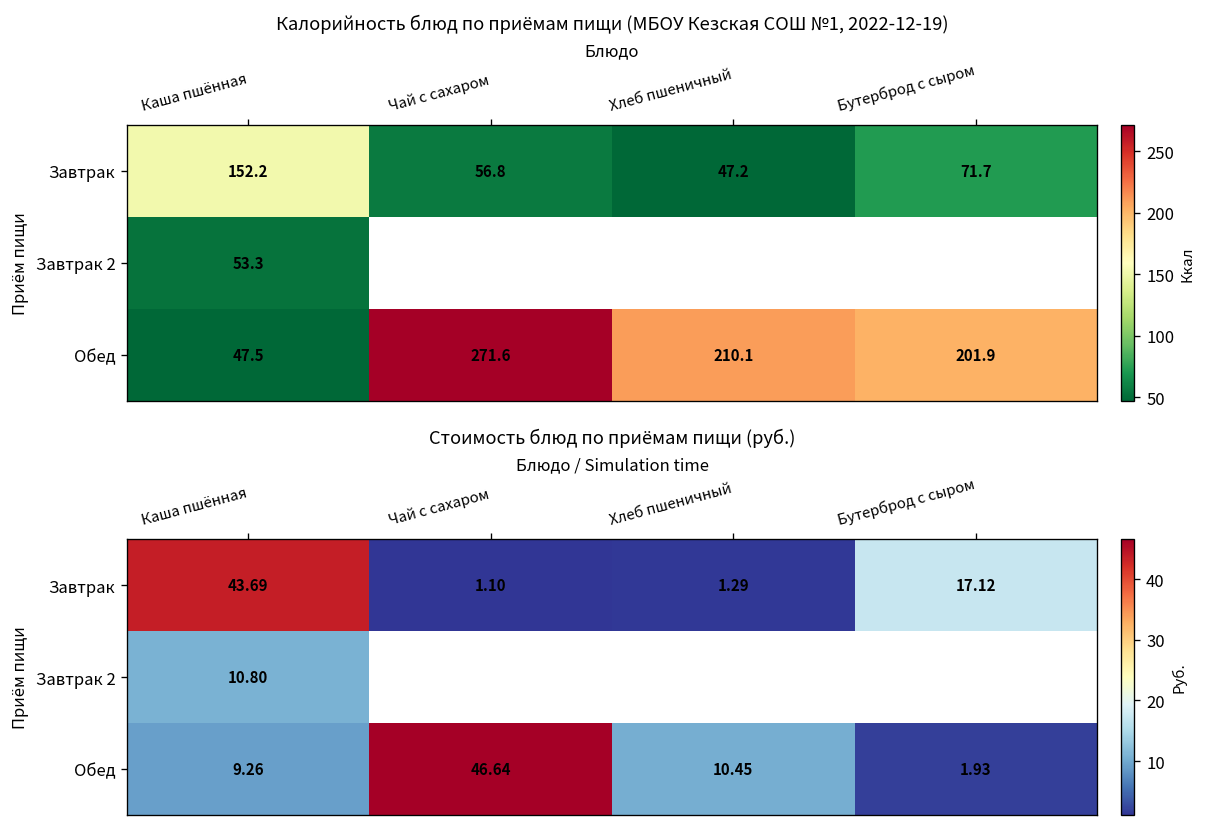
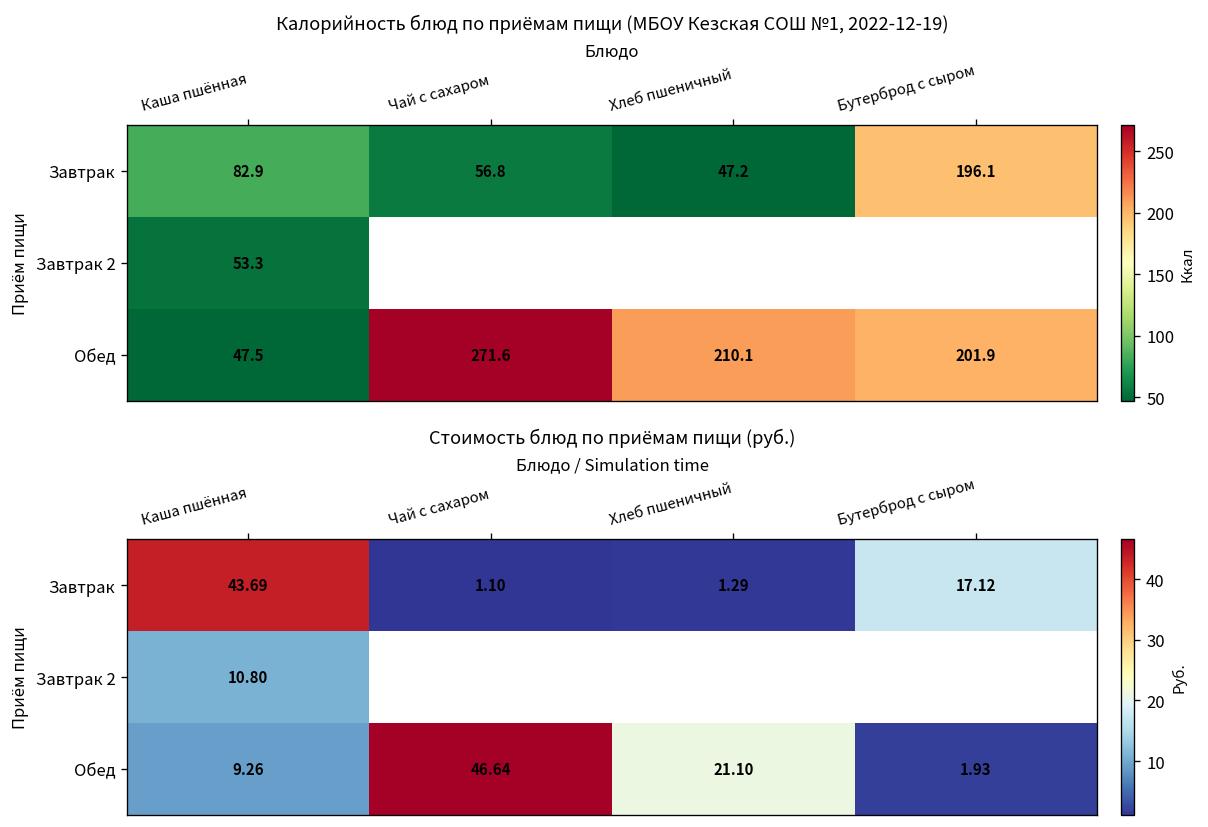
Калорийность блюд по приёмам пищи (МБОУ Кезская СОШ №1, 2022-12-19), Завтрак, Каша пшённая: 152.2 -> 82.9
Калорийность блюд по приёмам пищи (МБОУ Кезская СОШ №1, 2022-12-19), Завтрак, Бутерброд с сыром: 71.7 -> 196.1
Стоимость блюд по приёмам пищи (руб.), Обед, Хлеб пшеничный: 10.45 -> 21.10
